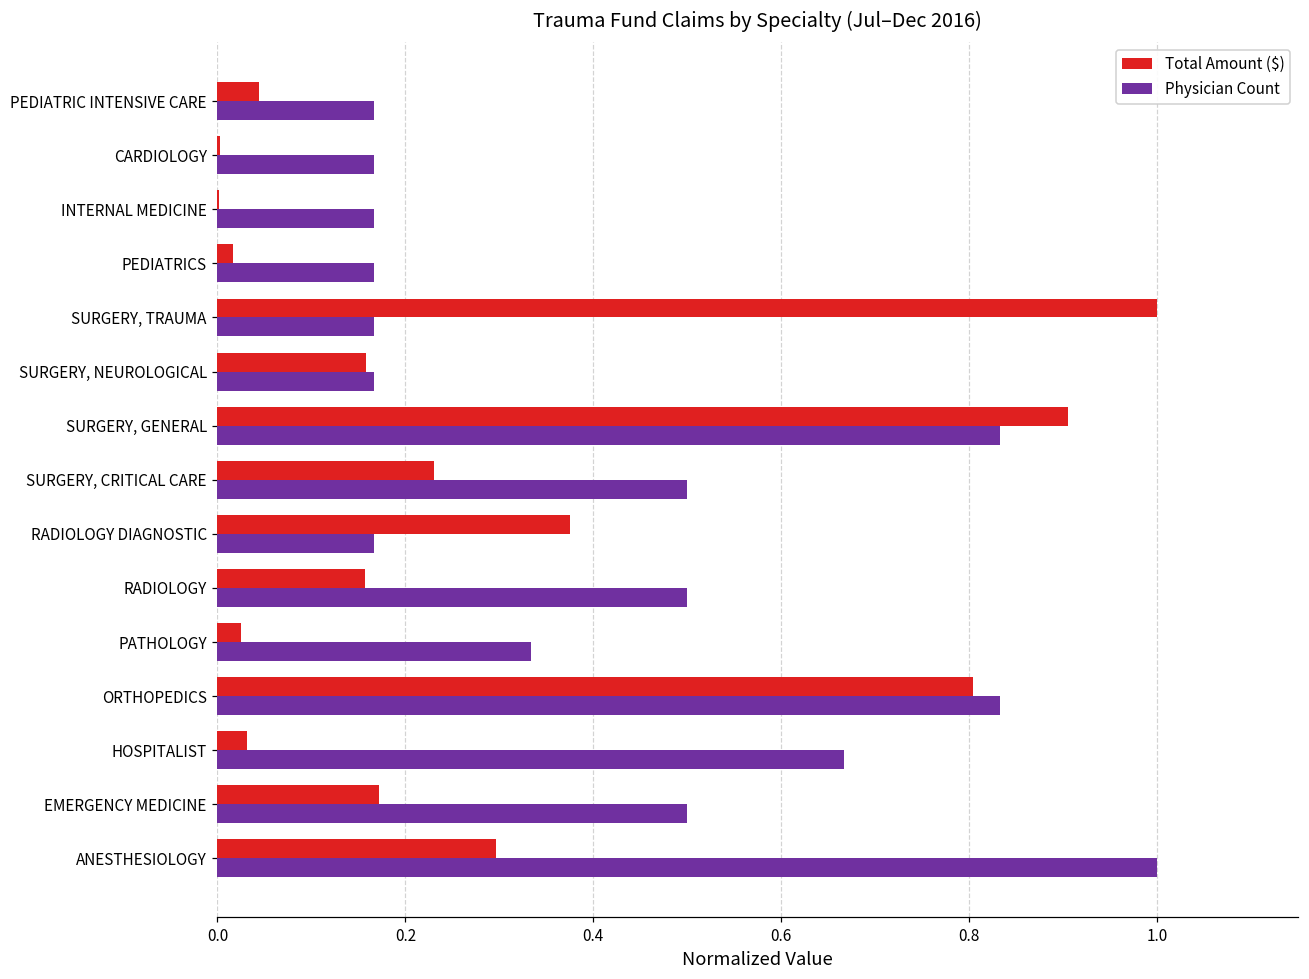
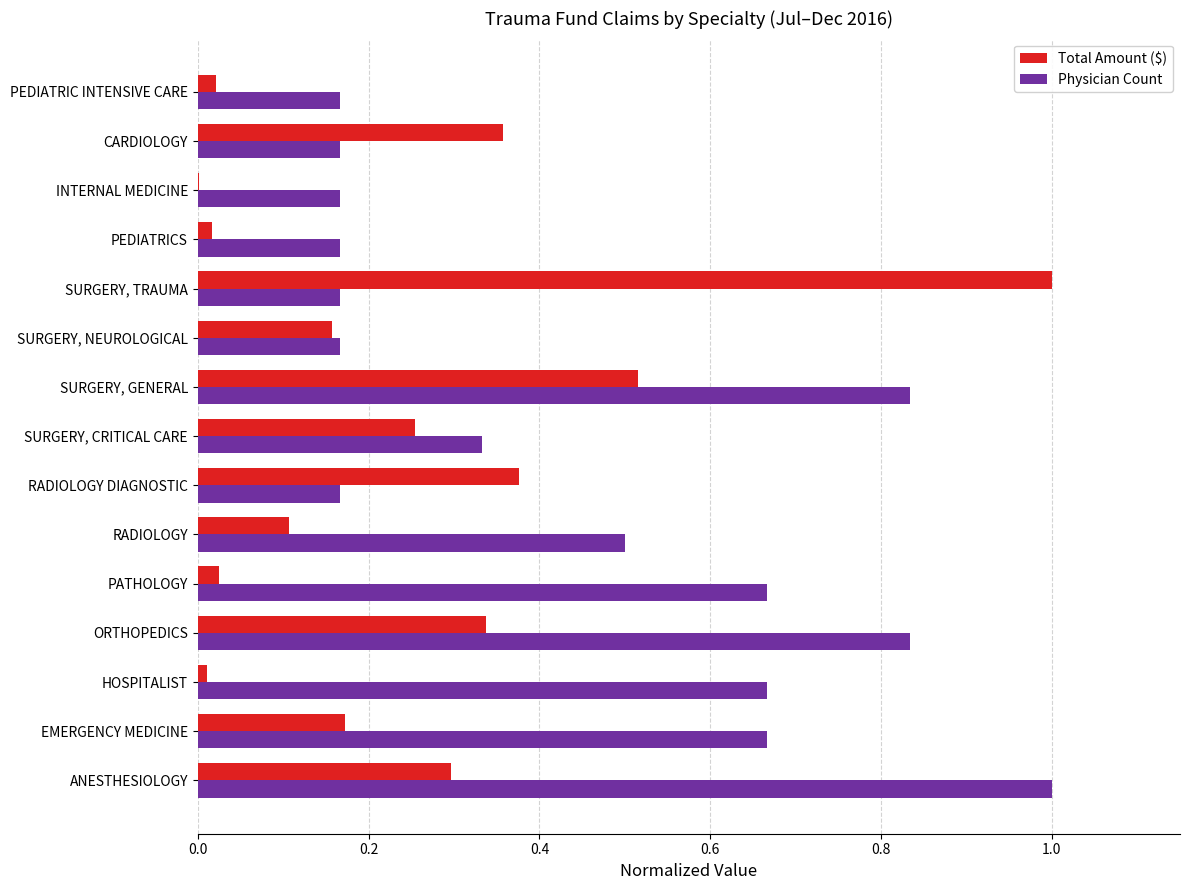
Total Amount ($), PEDIATRIC INTENSIVE CARE: 0.04 -> 0.02
Total Amount ($), CARDIOLOGY: 0.00 -> 0.36
Total Amount ($), SURGERY, GENERAL: 0.91 -> 0.52
Total Amount ($), SURGERY, CRITICAL CARE: 0.23 -> 0.25
Physician Count, SURGERY, CRITICAL CARE: 0.50 -> 0.33
Total Amount ($), RADIOLOGY: 0.16 -> 0.11
Physician Count, PATHOLOGY: 0.33 -> 0.67
Total Amount ($), ORTHOPEDICS: 0.80 -> 0.34
Total Amount ($), HOSPITALIST: 0.03 -> 0.01
Physician Count, EMERGENCY MEDICINE: 0.50 -> 0.67
